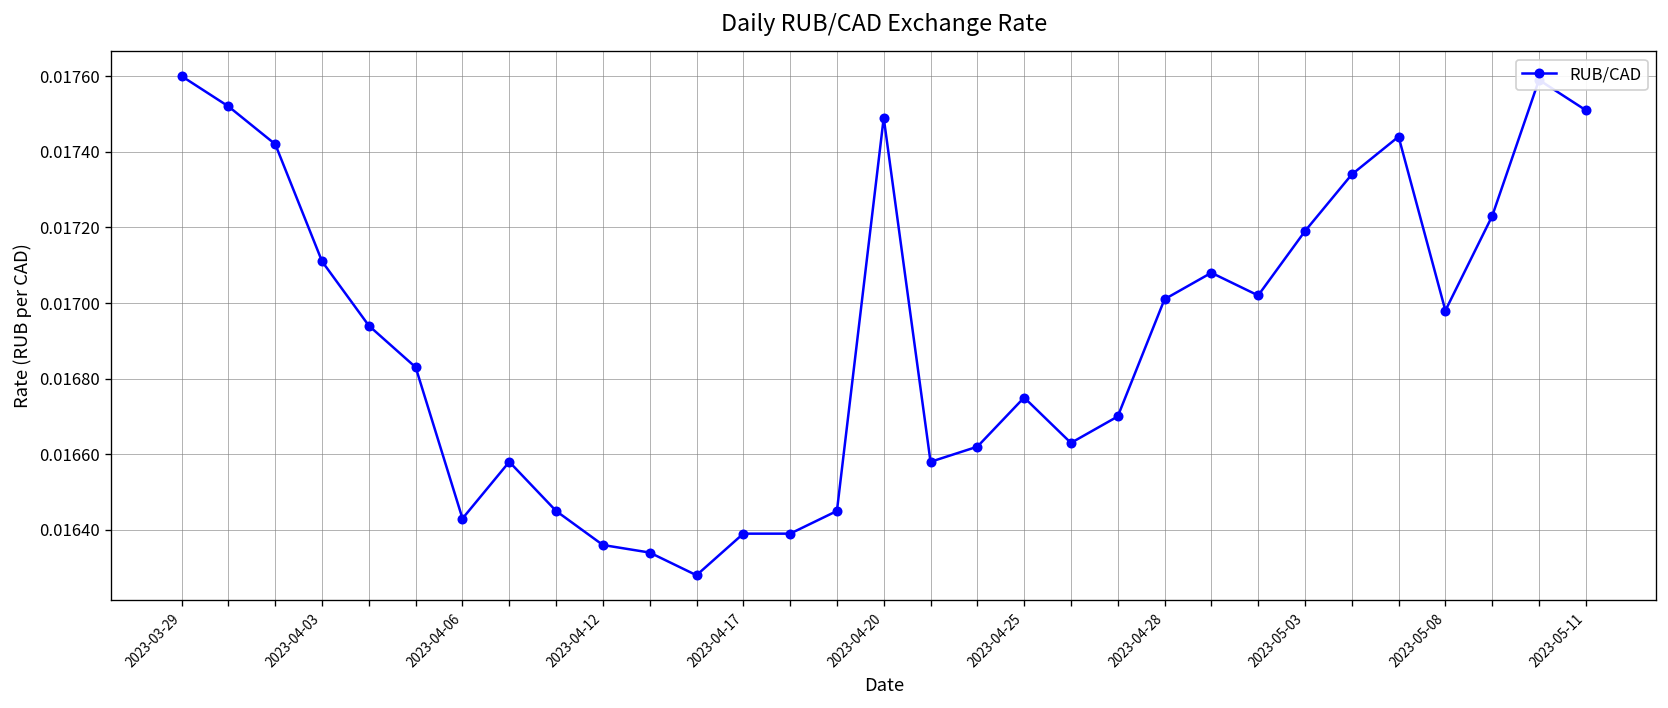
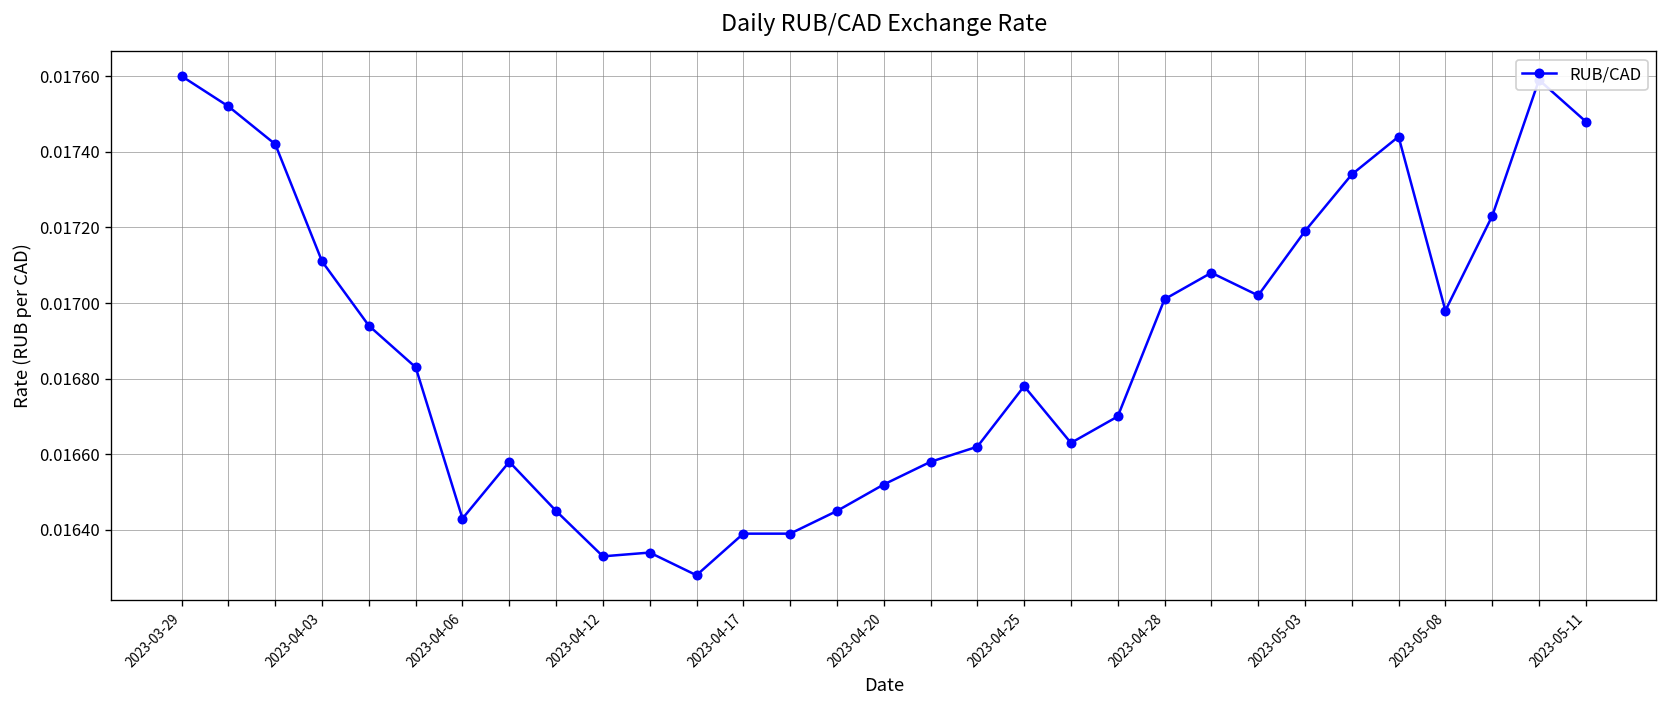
2023-04-12: 0.01636 -> 0.01633
2023-04-20: 0.01749 -> 0.01652
2023-04-25: 0.01675 -> 0.01678
2023-05-11: 0.01751 -> 0.01748
